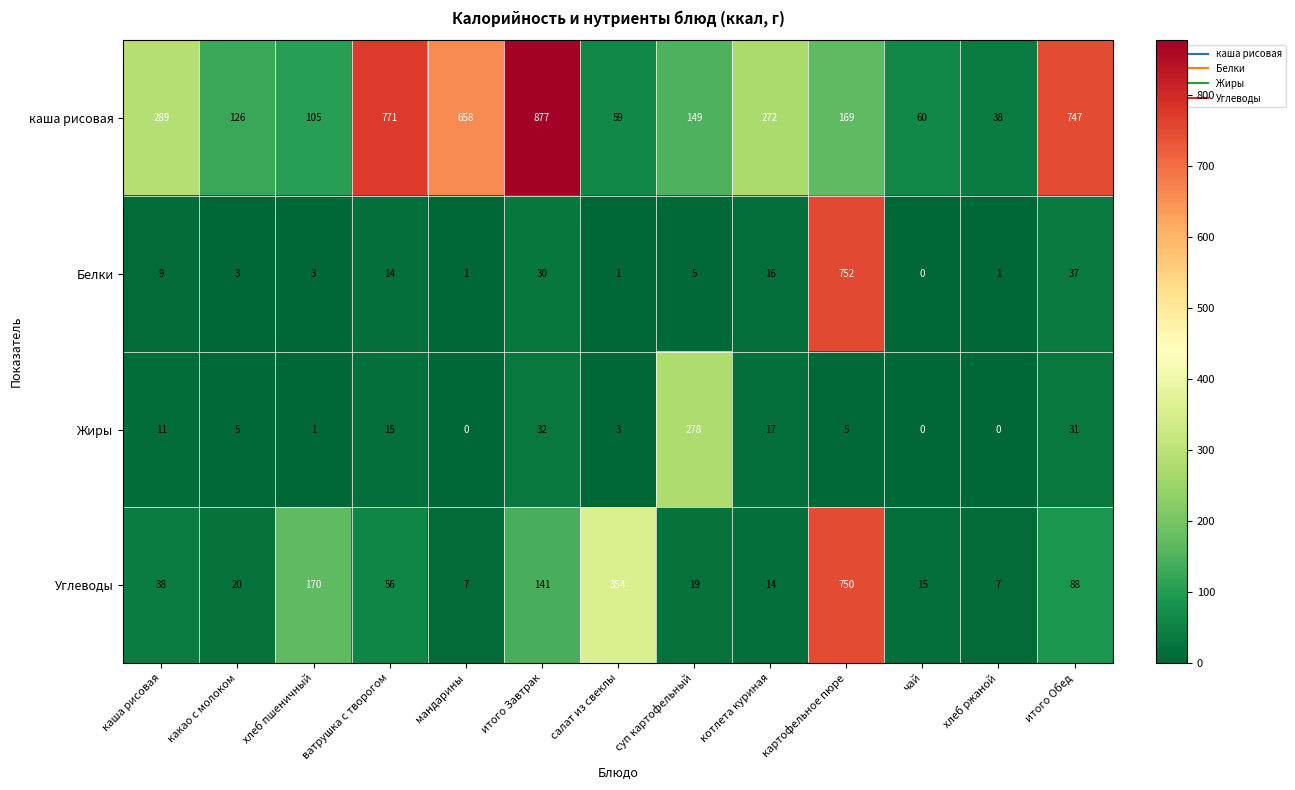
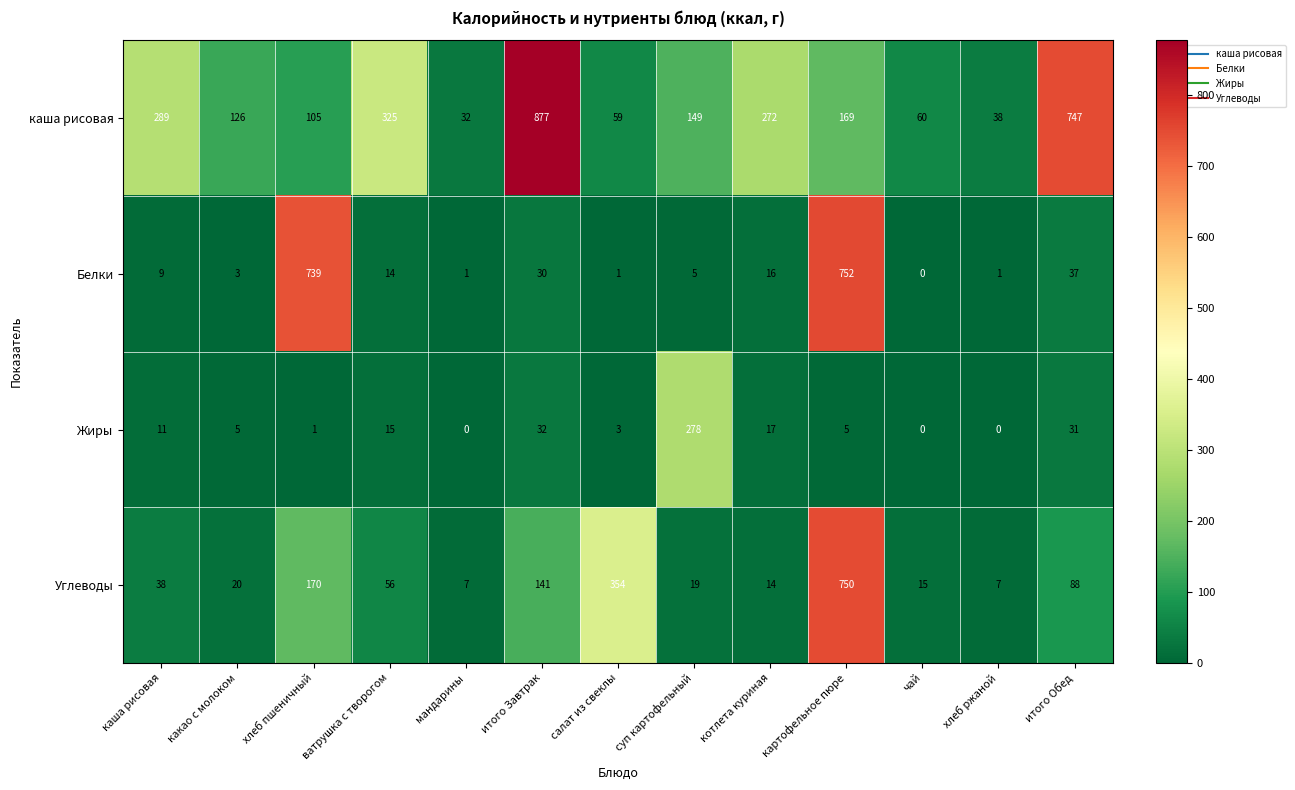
каша рисовая, ватрушка с творогом: 771 -> 325
каша рисовая, мандарины: 658 -> 32
Белки, хлеб пшеничный: 3 -> 739
